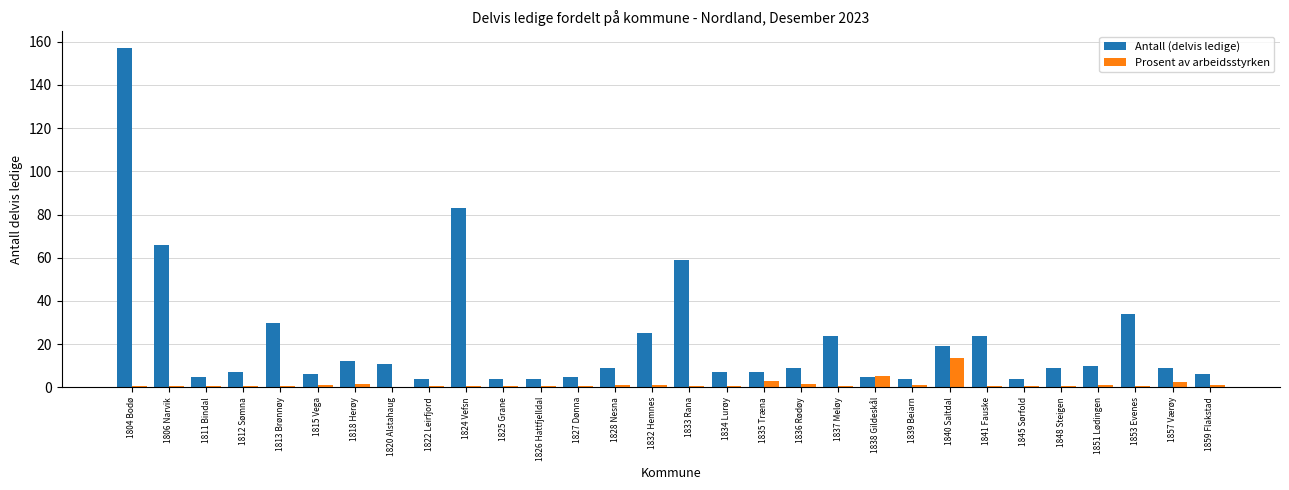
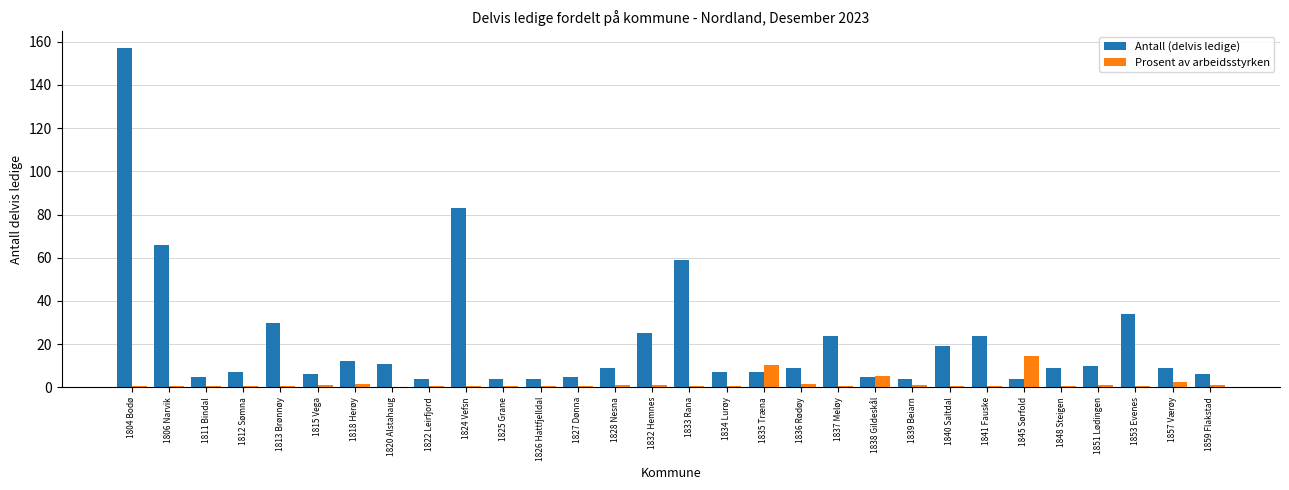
Prosent av arbeidsstyrken, 1835 Træna: 3 -> 11
Prosent av arbeidsstyrken, 1840 Saltdal: 14 -> 1
Prosent av arbeidsstyrken, 1845 Sørfold: 1 -> 14
